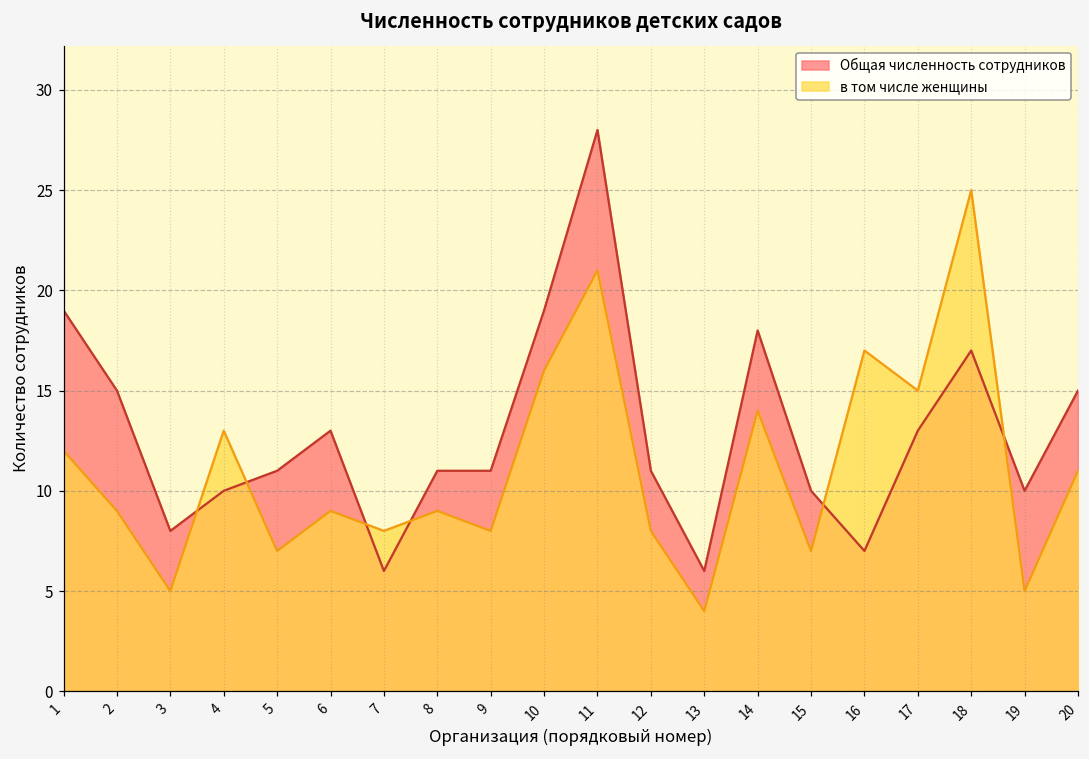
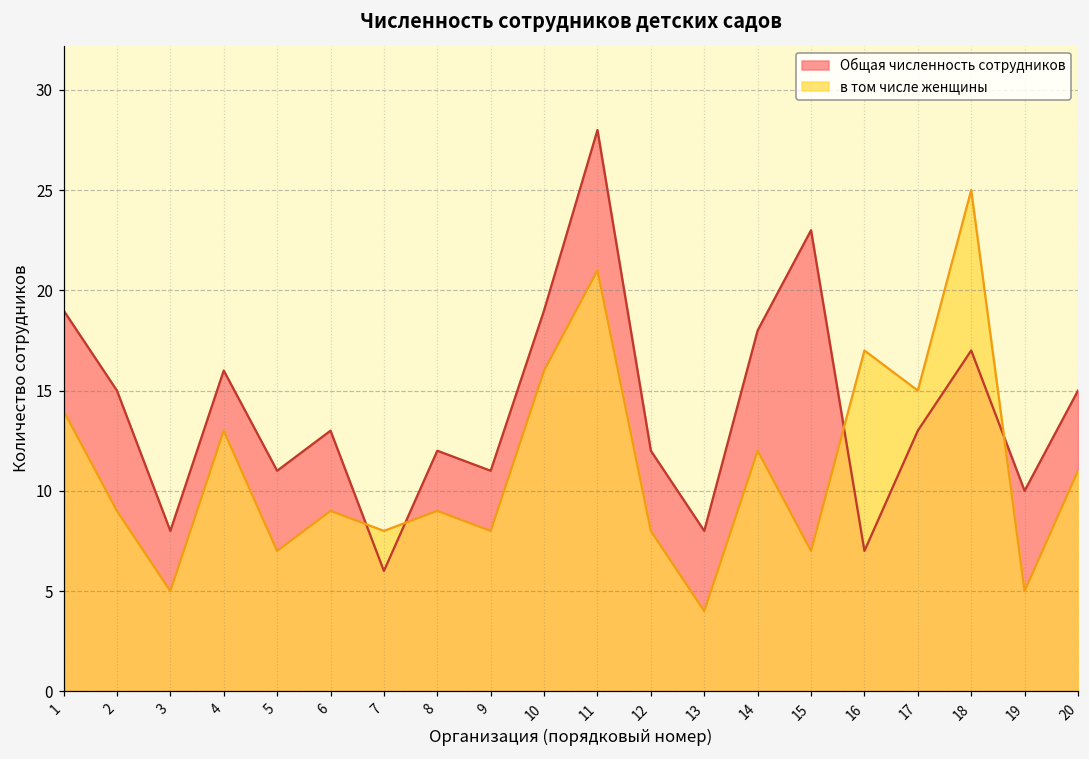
в том числе женщины, 1: 12 -> 14
Общая численность сотрудников, 4: 10 -> 16
Общая численность сотрудников, 8: 11 -> 12
Общая численность сотрудников, 12: 11 -> 12
Общая численность сотрудников, 13: 6 -> 8
в том числе женщины, 14: 14 -> 12
Общая численность сотрудников, 15: 10 -> 23
